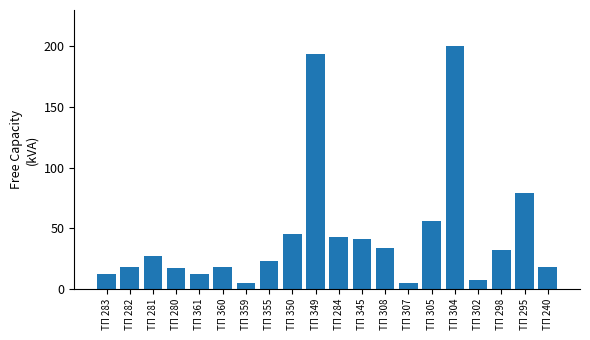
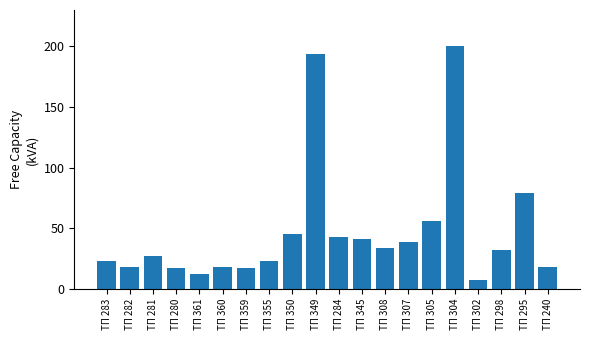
ТП 283: 12 -> 23
ТП 359: 5 -> 17
ТП 307: 5 -> 39
